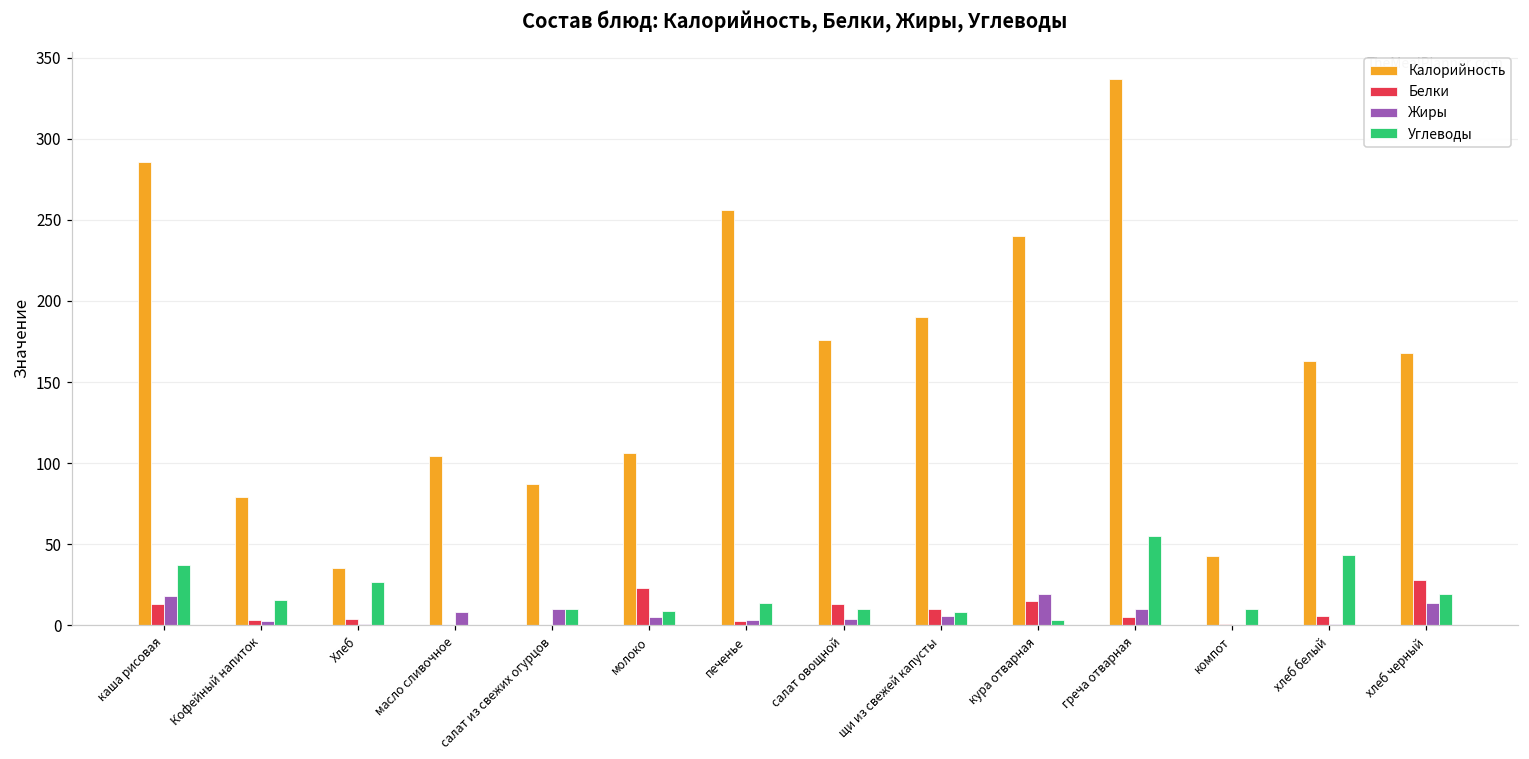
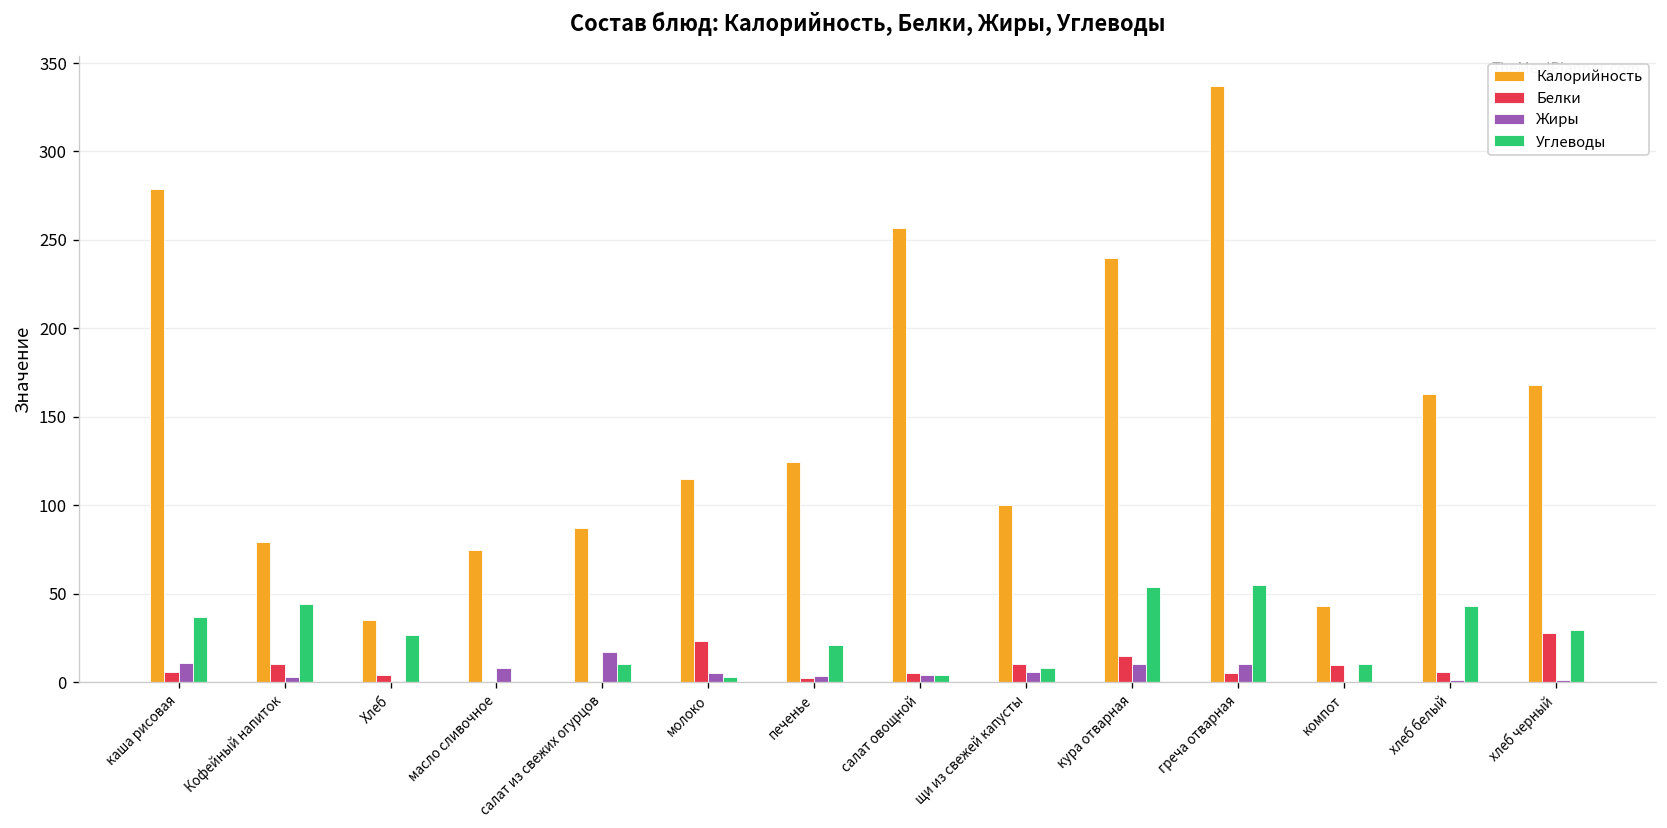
Калорийность, каша рисовая: 286 -> 279
Белки, каша рисовая: 13 -> 6
Жиры, каша рисовая: 18 -> 11
Белки, Кофейный напиток: 3 -> 10
Углеводы, Кофейный напиток: 16 -> 44
Калорийность, масло сливочное: 105 -> 75
Жиры, салат из свежих огурцов: 10 -> 17
Калорийность, молоко: 106 -> 115
Углеводы, молоко: 9 -> 3
Калорийность, печенье: 256 -> 124
Углеводы, печенье: 14 -> 21
Калорийность, салат овощной: 176 -> 257
Белки, салат овощной: 13 -> 5
Углеводы, салат овощной: 10 -> 4
Калорийность, щи из свежей капусты: 190 -> 100
Жиры, кура отварная: 19 -> 10
Углеводы, кура отварная: 3 -> 54
Белки, компот: 1 -> 10
Жиры, хлеб черный: 14 -> 1
Углеводы, хлеб черный: 20 -> 30
